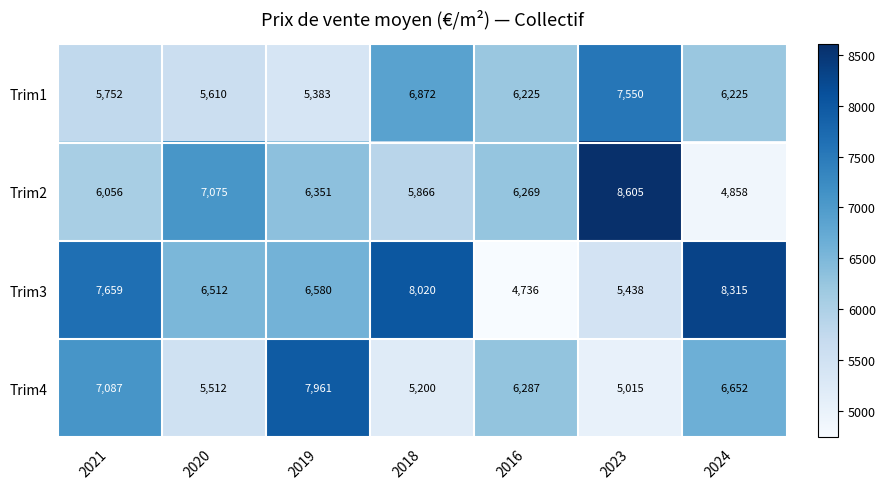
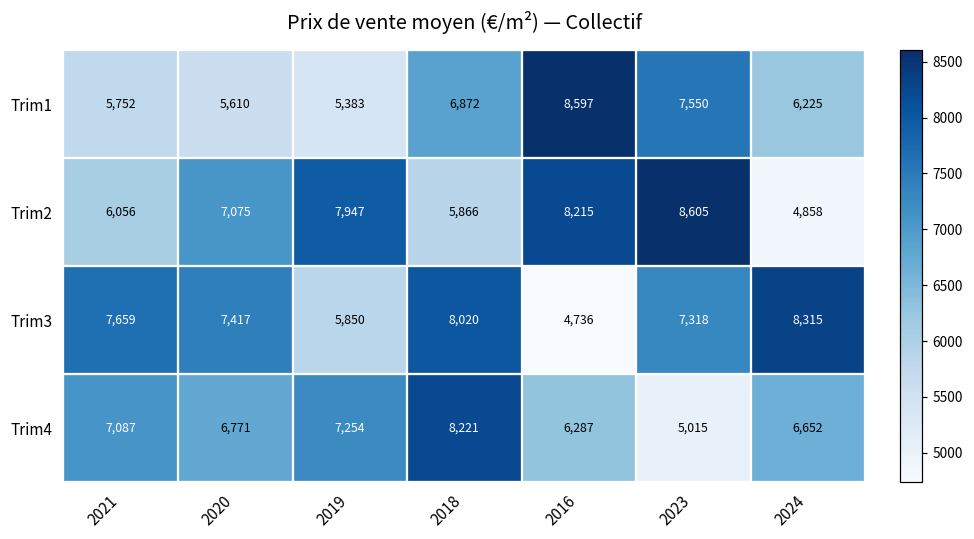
Trim1, 2016: 6,225 -> 8,597
Trim2, 2019: 6,351 -> 7,947
Trim2, 2016: 6,269 -> 8,215
Trim3, 2020: 6,512 -> 7,417
Trim3, 2019: 6,580 -> 5,850
Trim3, 2023: 5,438 -> 7,318
Trim4, 2020: 5,512 -> 6,771
Trim4, 2019: 7,961 -> 7,254
Trim4, 2018: 5,200 -> 8,221
